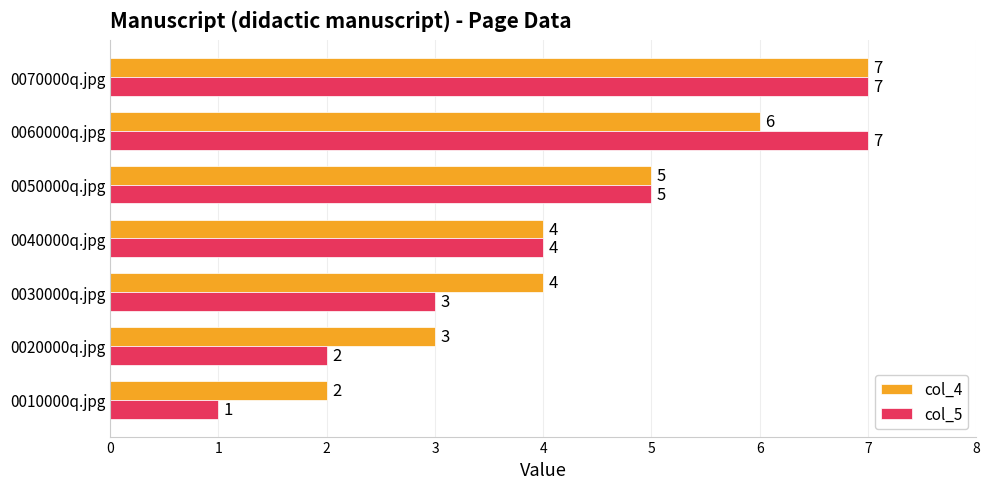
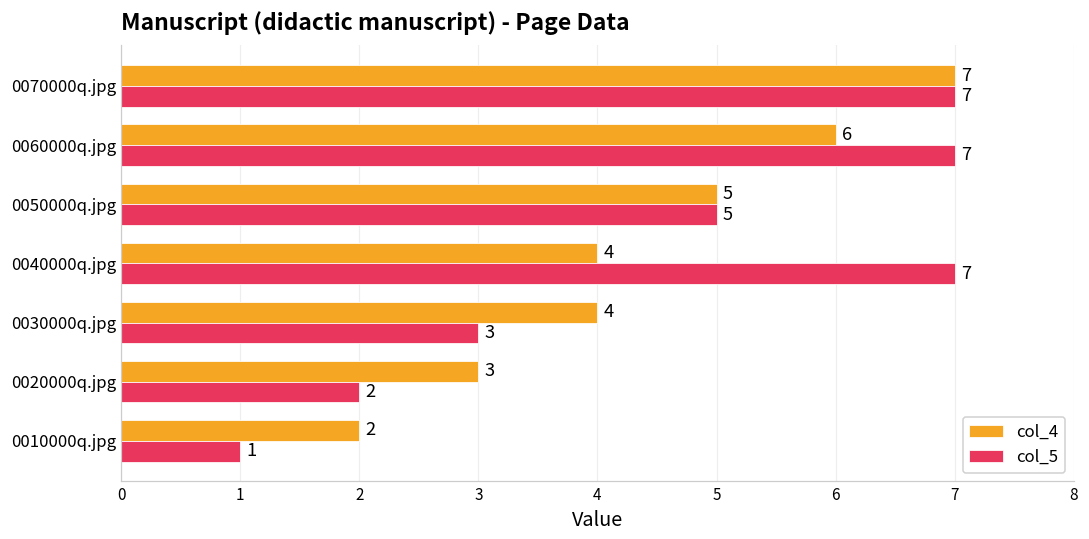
col_5, 0040000q.jpg: 4 -> 7
